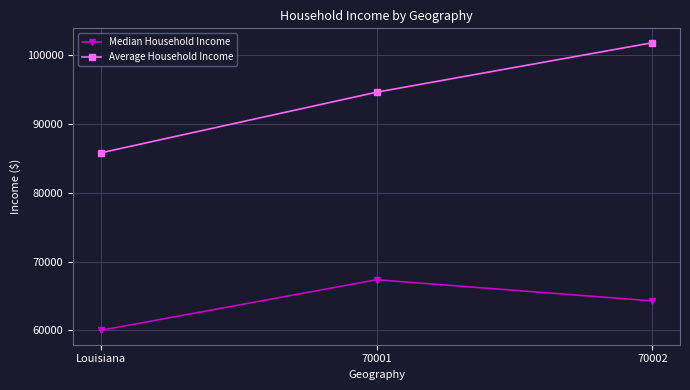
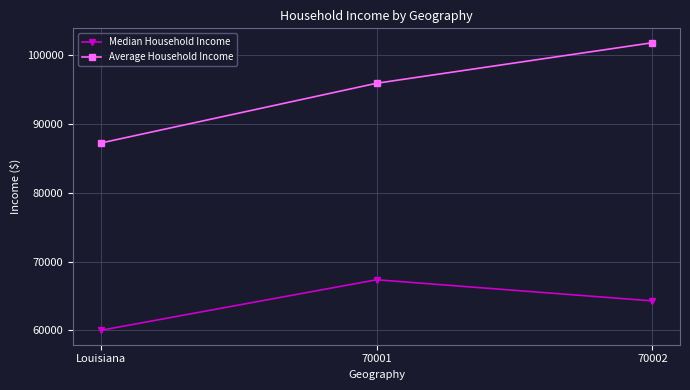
Average Household Income, Louisiana: 86000 -> 87000
Average Household Income, 70001: 95000 -> 96000
